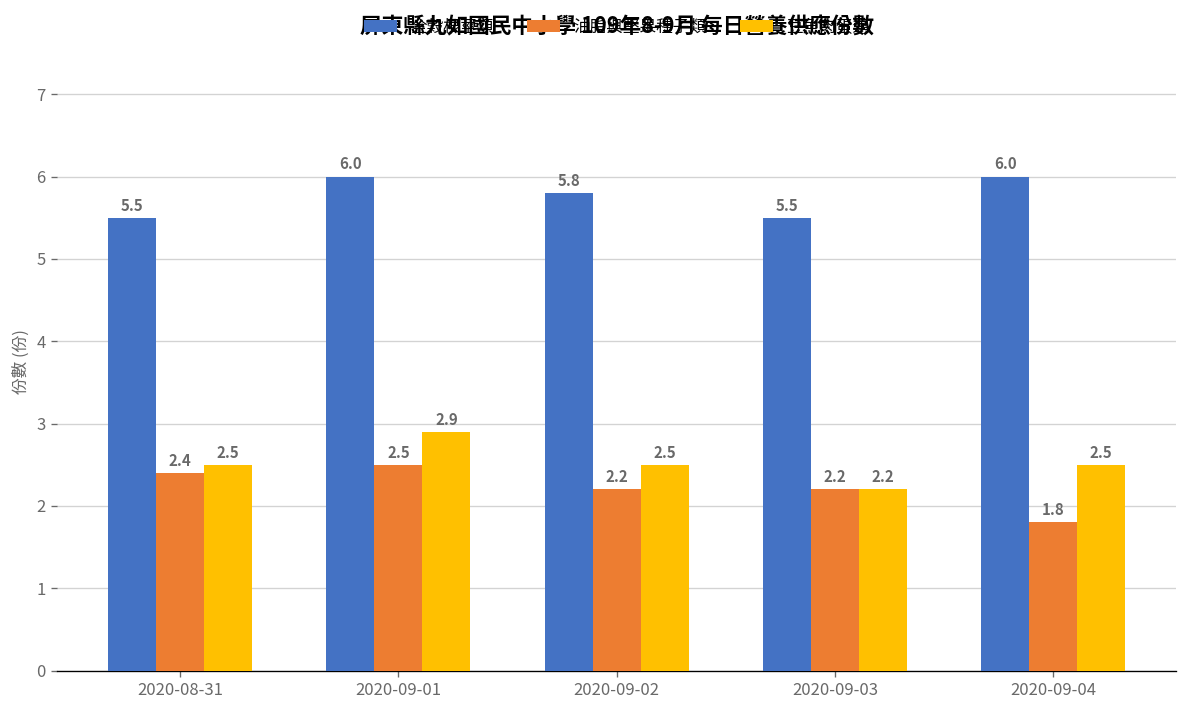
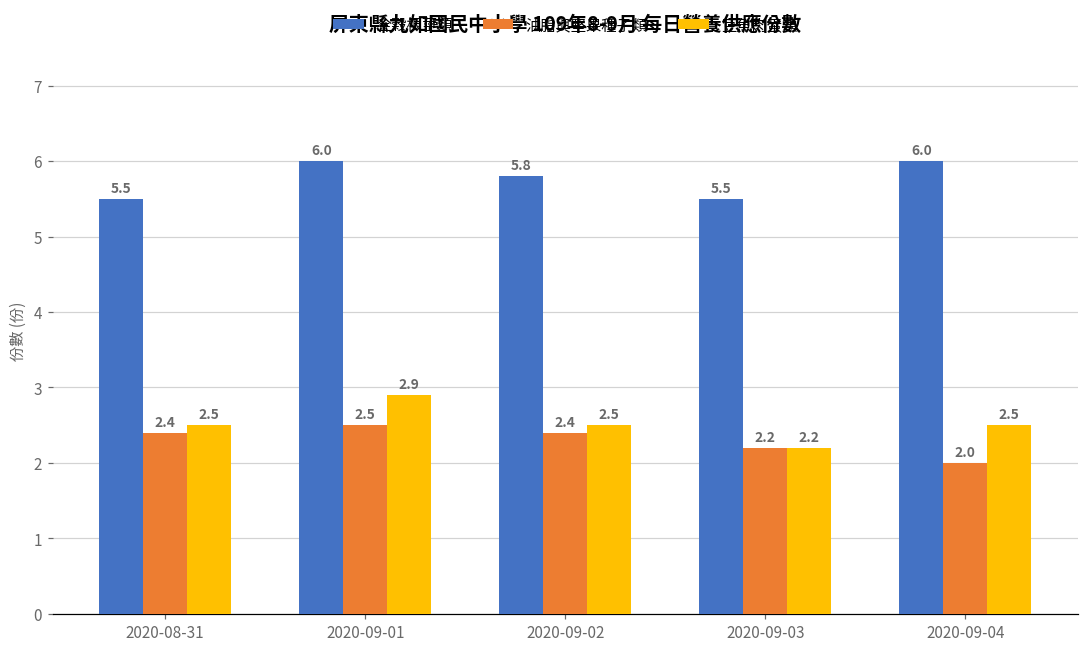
油脂與堅果種子類, 2020-09-02: 2.2 -> 2.4
油脂與堅果種子類, 2020-09-04: 1.8 -> 2.0
